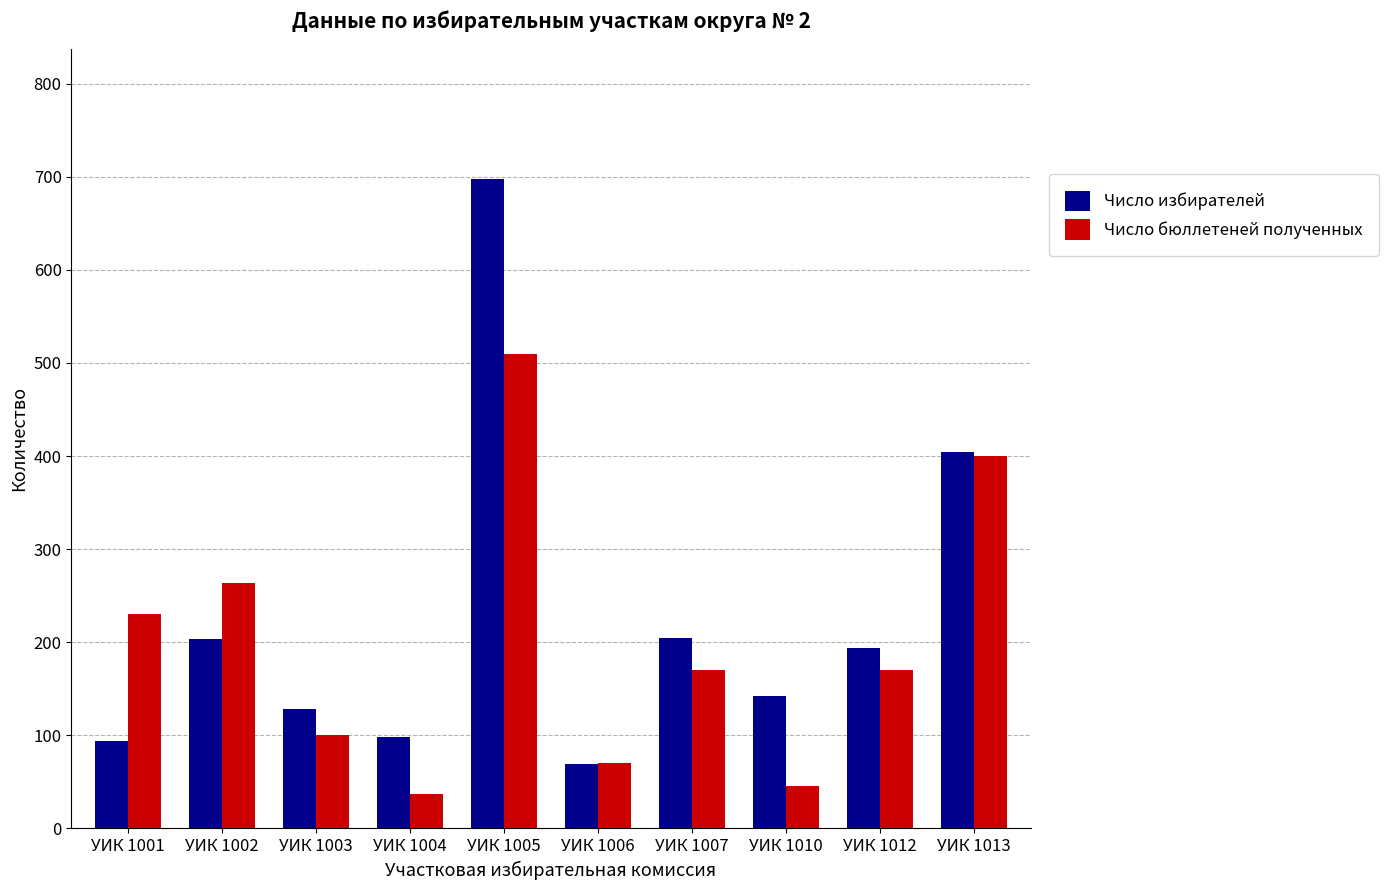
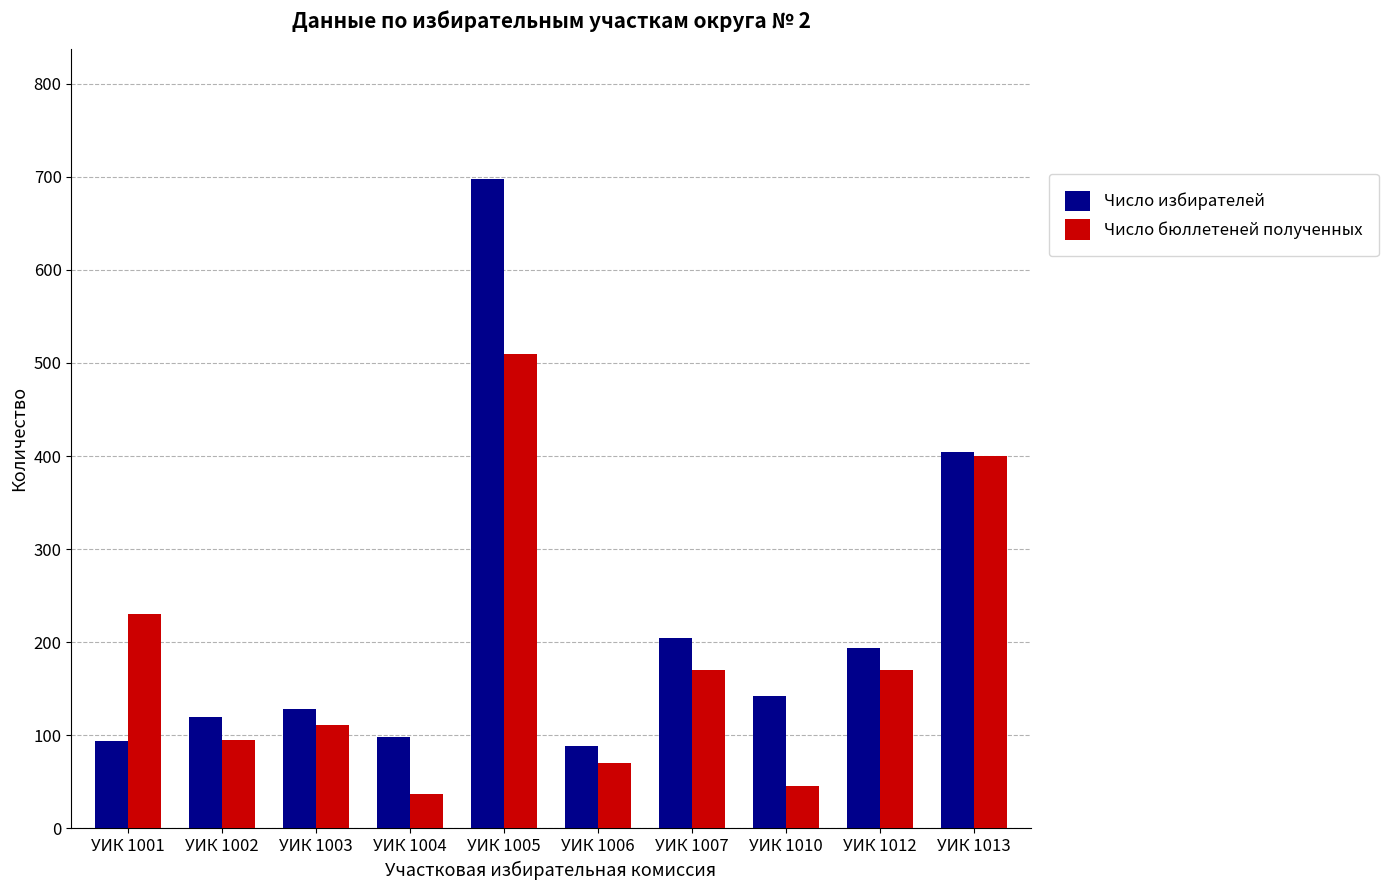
Число избирателей, УИК 1002: 200 -> 120
Число бюллетеней полученных, УИК 1002: 260 -> 100
Число бюллетеней полученных, УИК 1003: 100 -> 110
Число избирателей, УИК 1006: 70 -> 90
